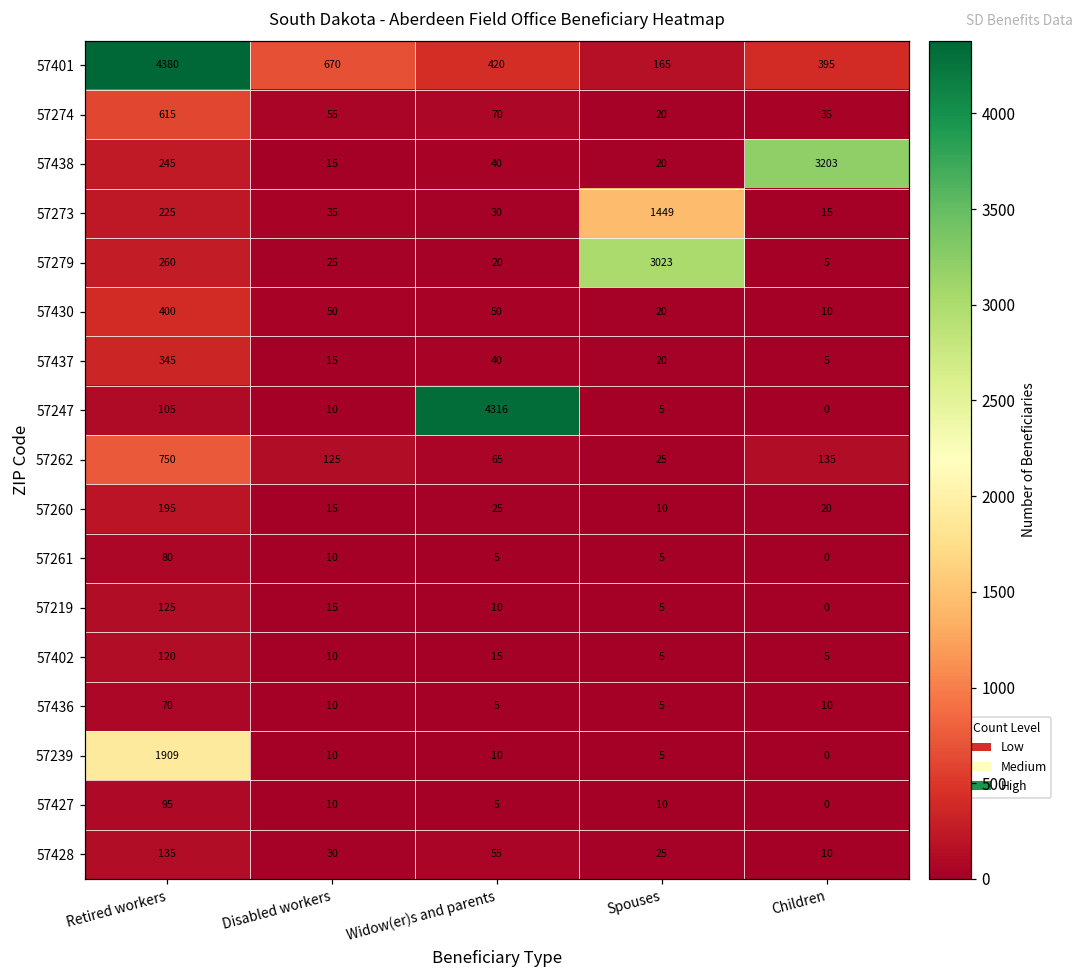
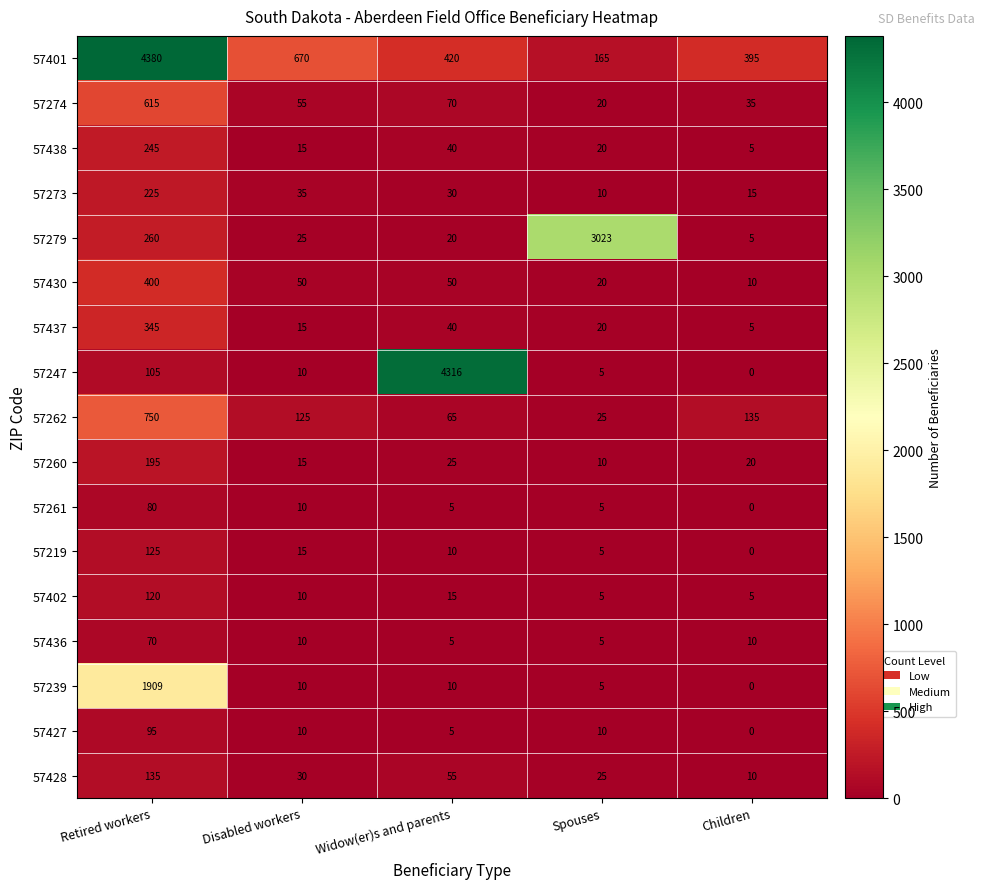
57438, Children: 3203 -> 5
57273, Spouses: 1449 -> 10
